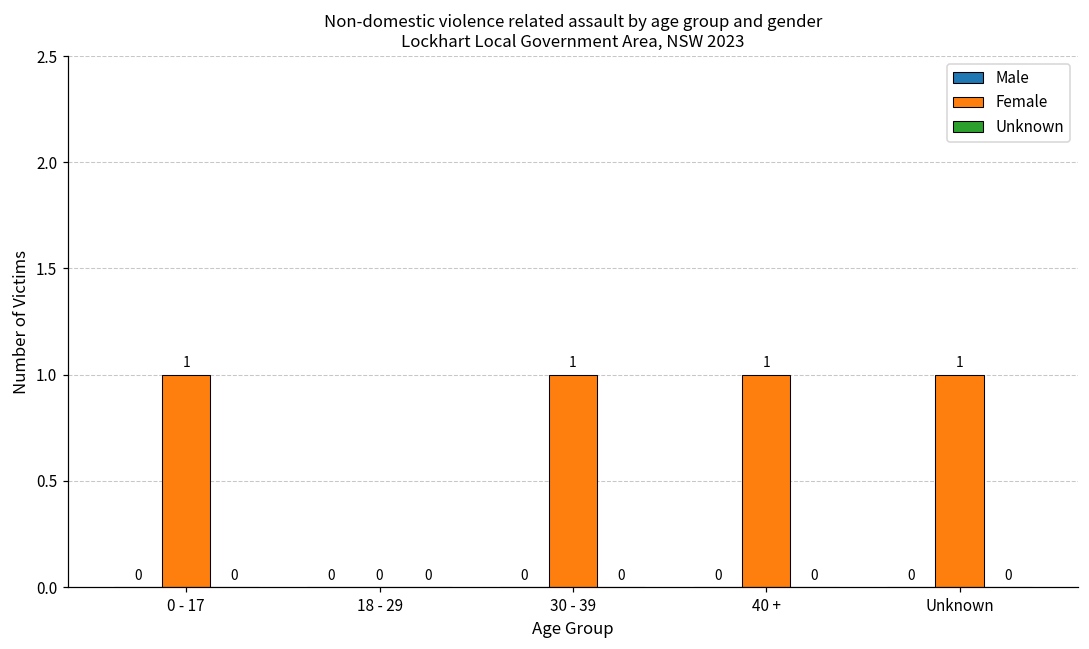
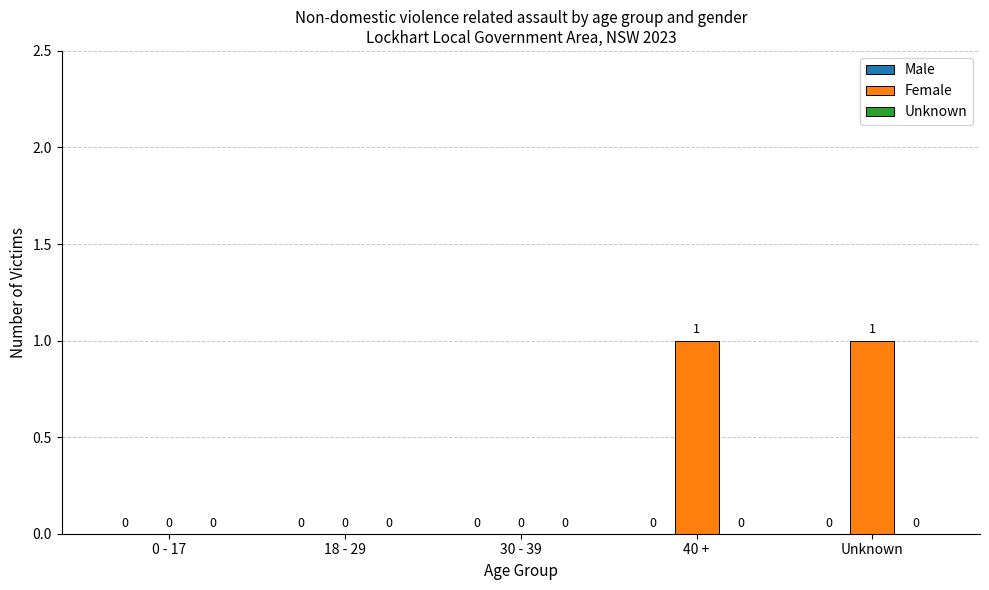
Female, 0 - 17: 1 -> 0
Female, 30 - 39: 1 -> 0
